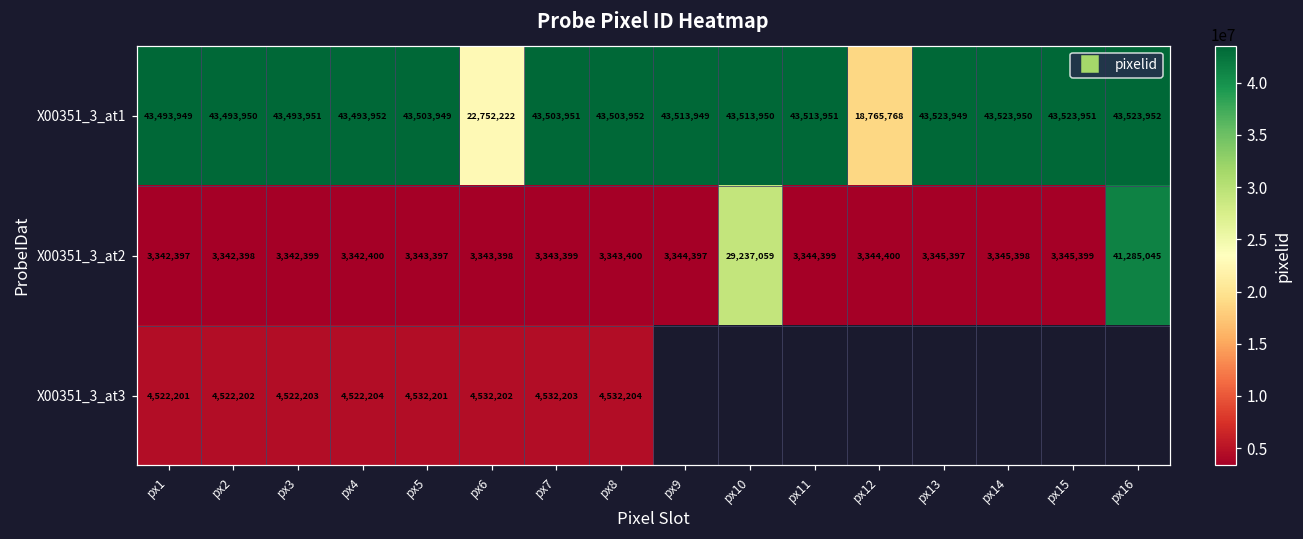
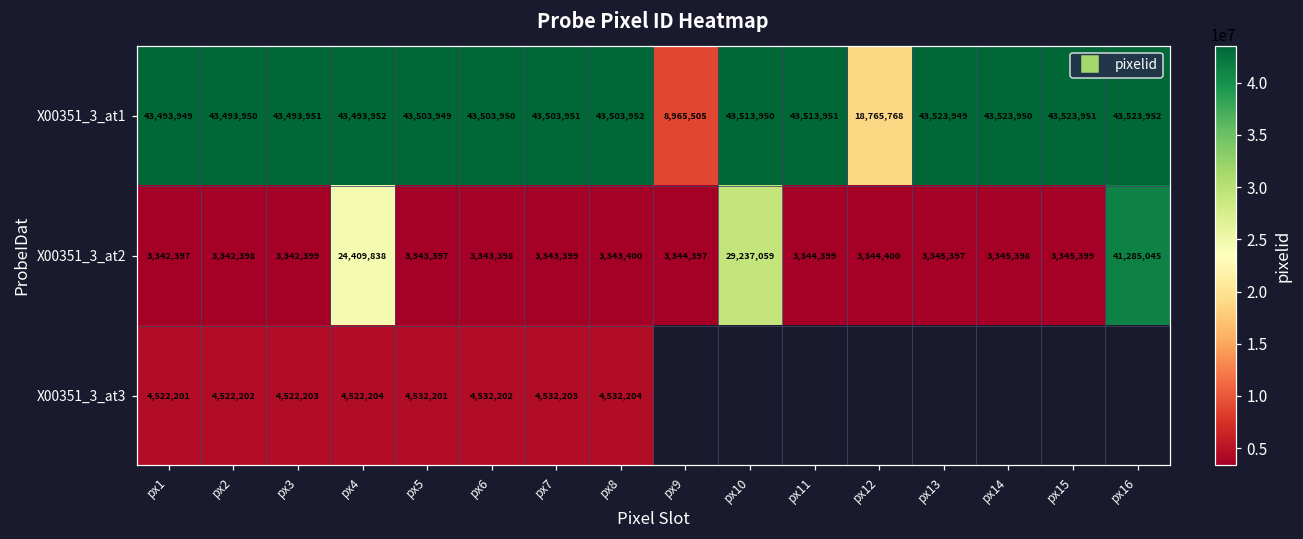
X00351_3_at1, px6: 22,752,222 -> 43,503,950
X00351_3_at1, px9: 43,513,949 -> 8,965,505
X00351_3_at2, px4: 3,342,400 -> 24,409,838
